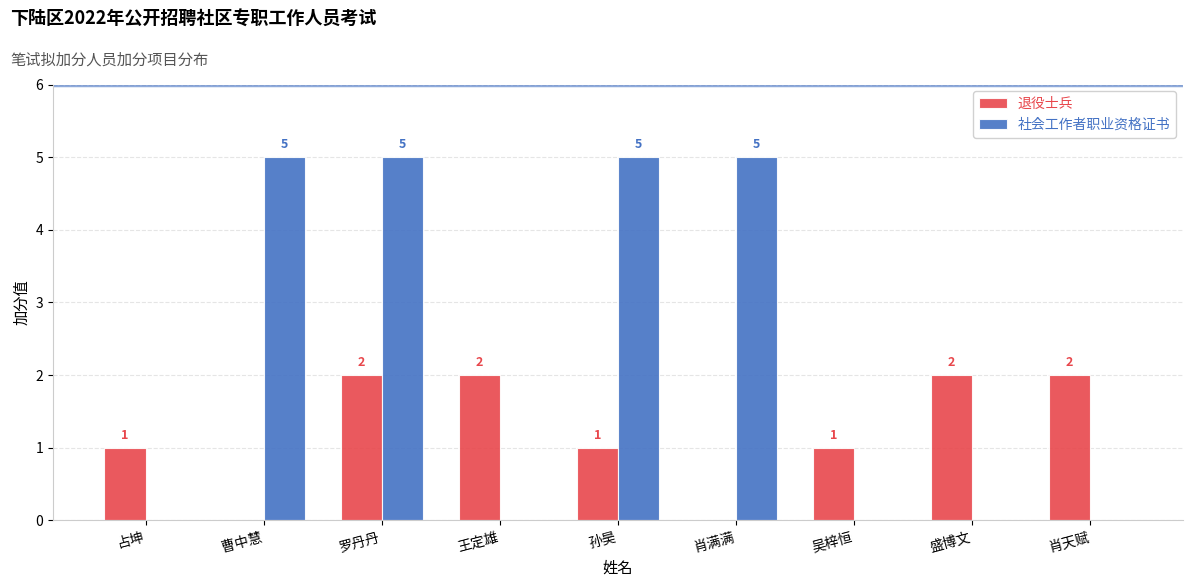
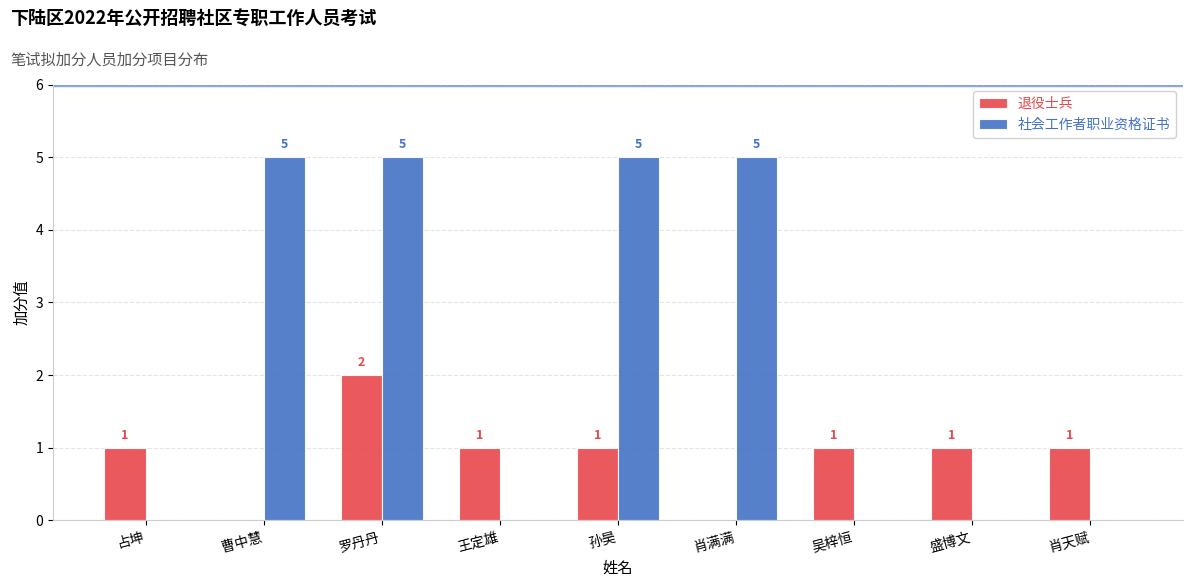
退役士兵, 王定雄: 2 -> 1
退役士兵, 盛博文: 2 -> 1
退役士兵, 肖天赋: 2 -> 1
